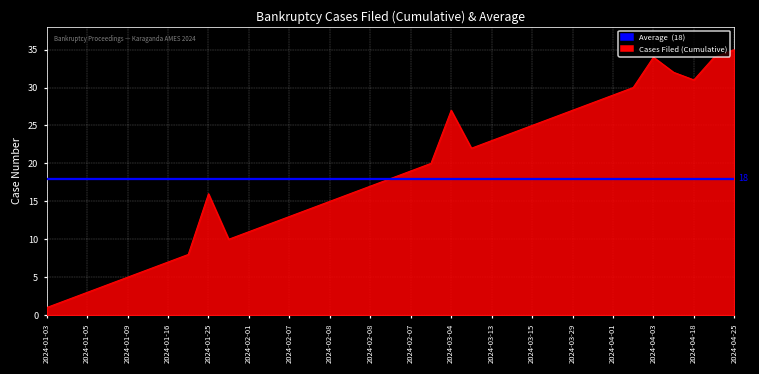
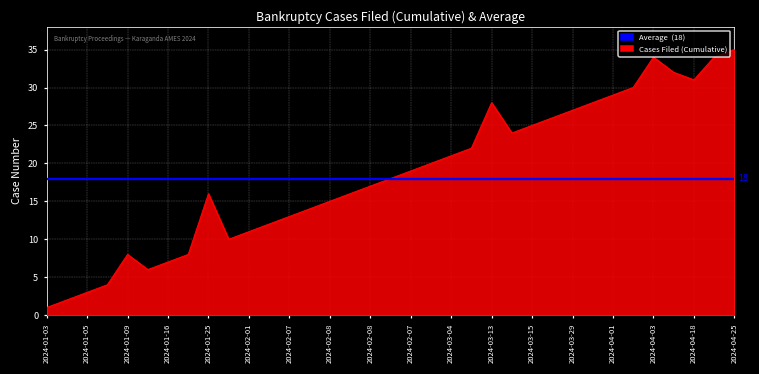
2024-01-09: 5 -> 8
2024-03-04: 27 -> 21
2024-03-13: 23 -> 28
